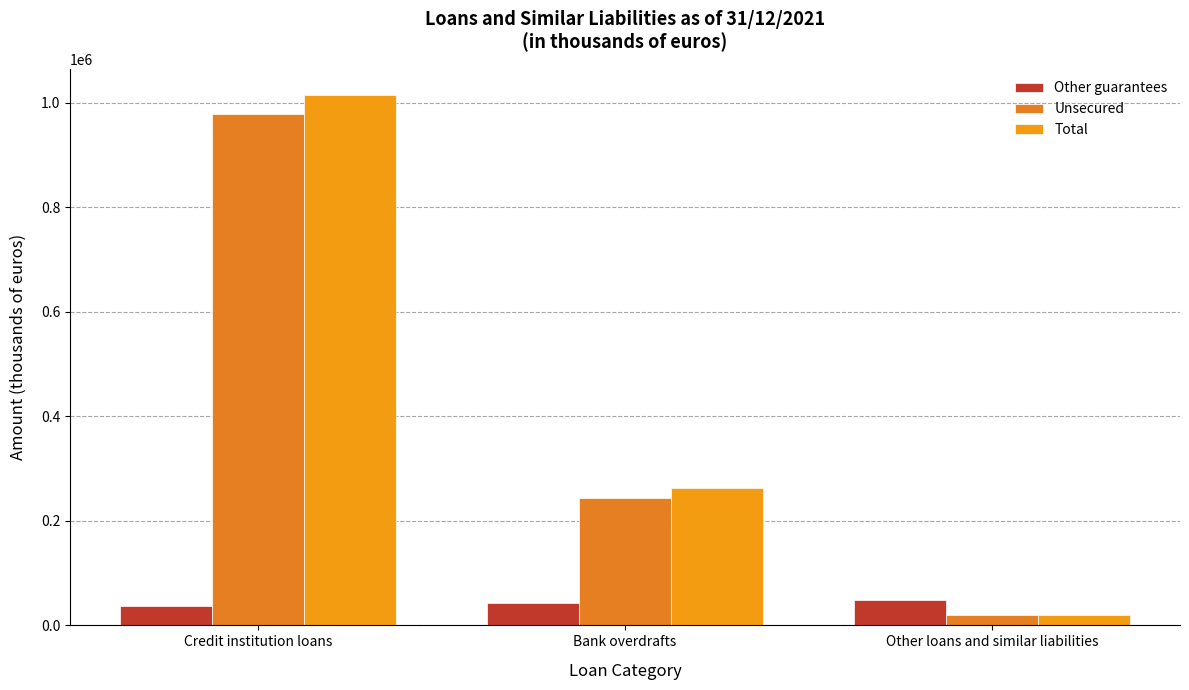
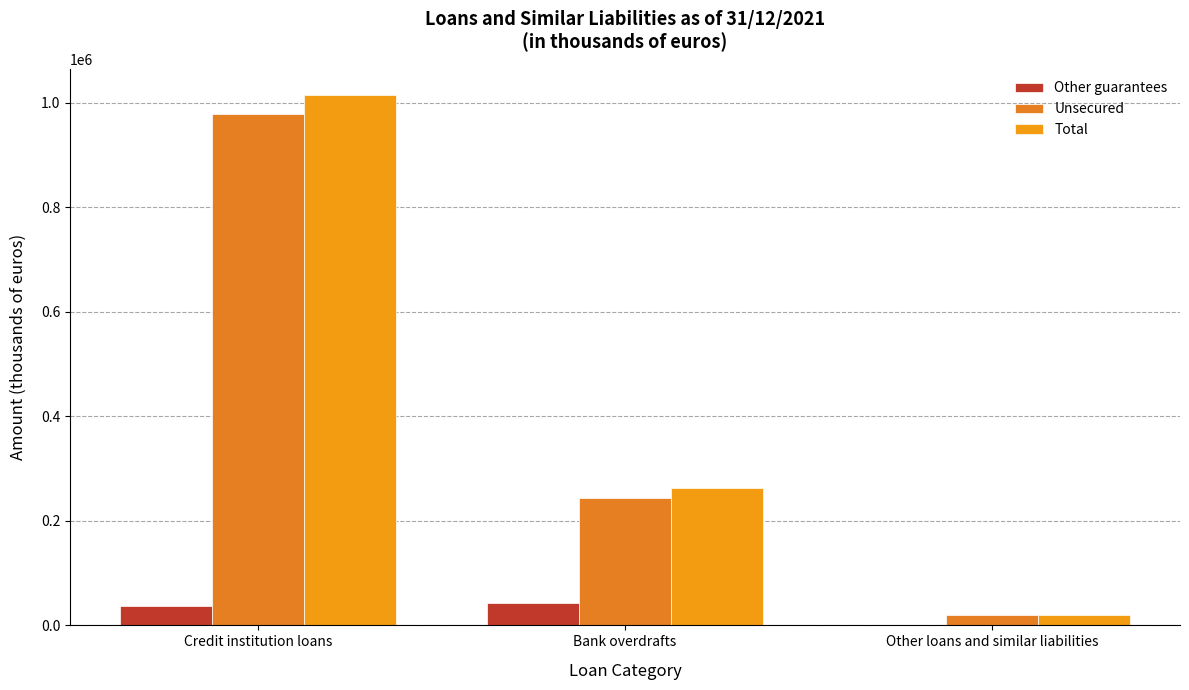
Other guarantees, Other loans and similar liabilities: 50000 -> 0
